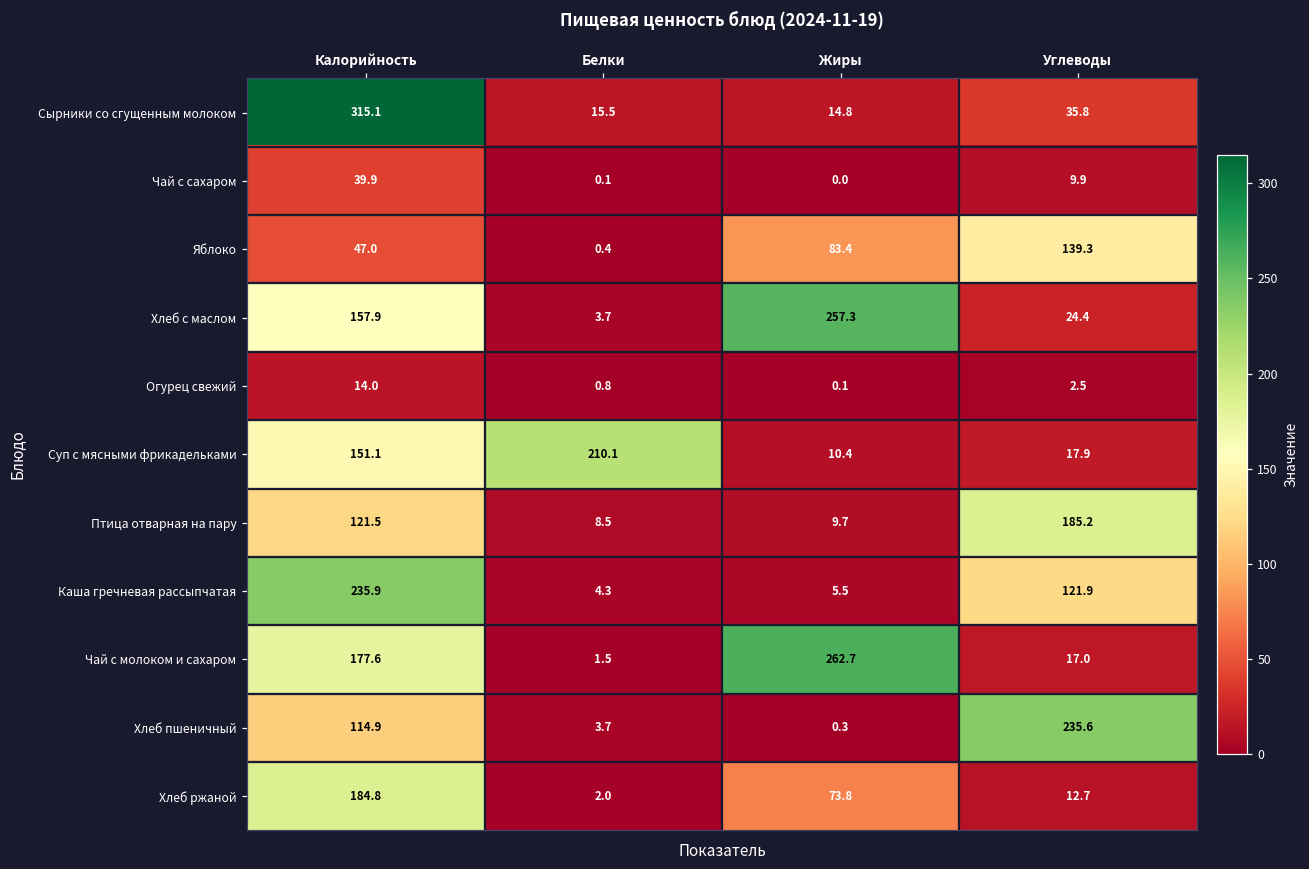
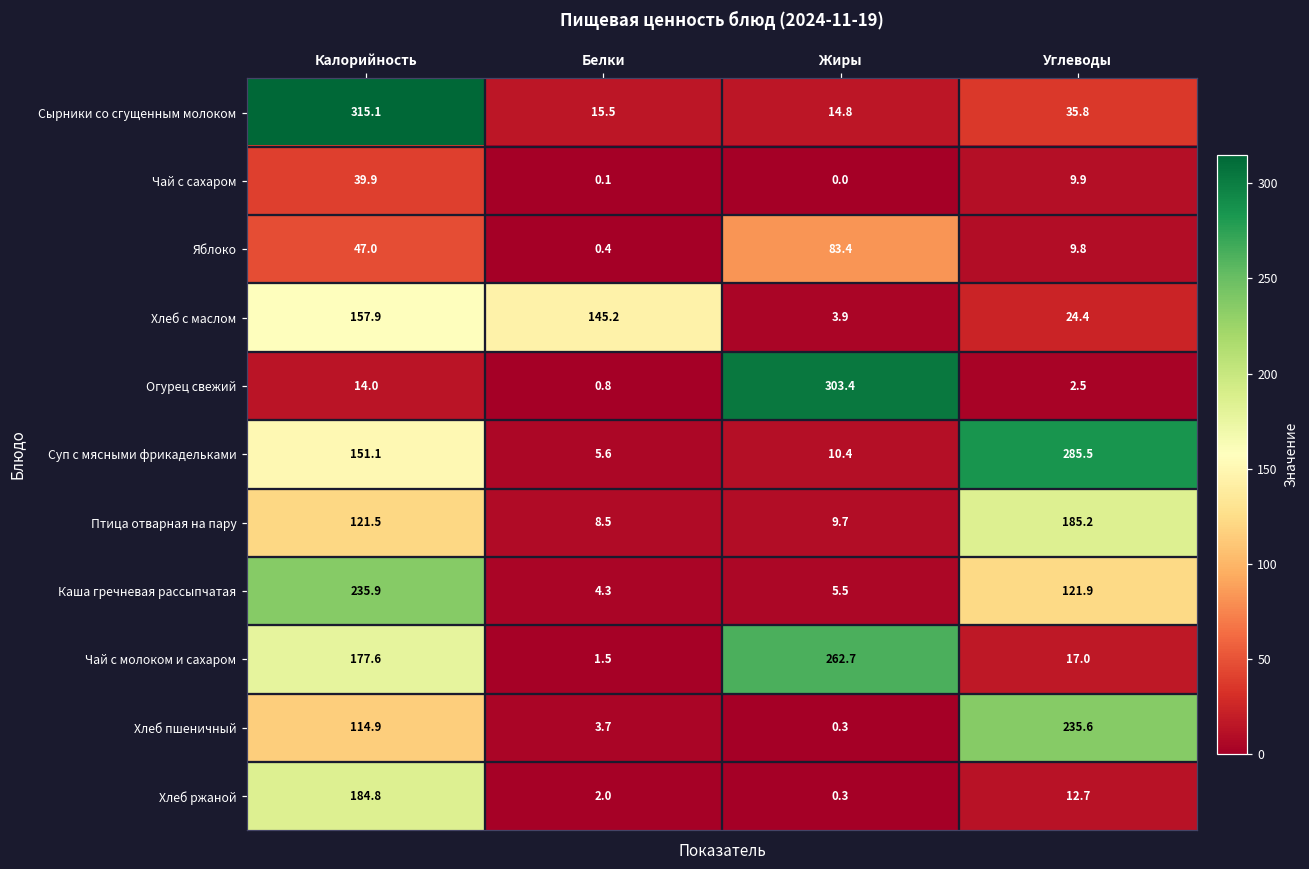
Яблоко, Углеводы: 139.3 -> 9.8
Хлеб с маслом, Белки: 3.7 -> 145.2
Хлеб с маслом, Жиры: 257.3 -> 3.9
Огурец свежий, Жиры: 0.1 -> 303.4
Суп с мясными фрикадельками, Белки: 210.1 -> 5.6
Суп с мясными фрикадельками, Углеводы: 17.9 -> 285.5
Хлеб ржаной, Жиры: 73.8 -> 0.3
